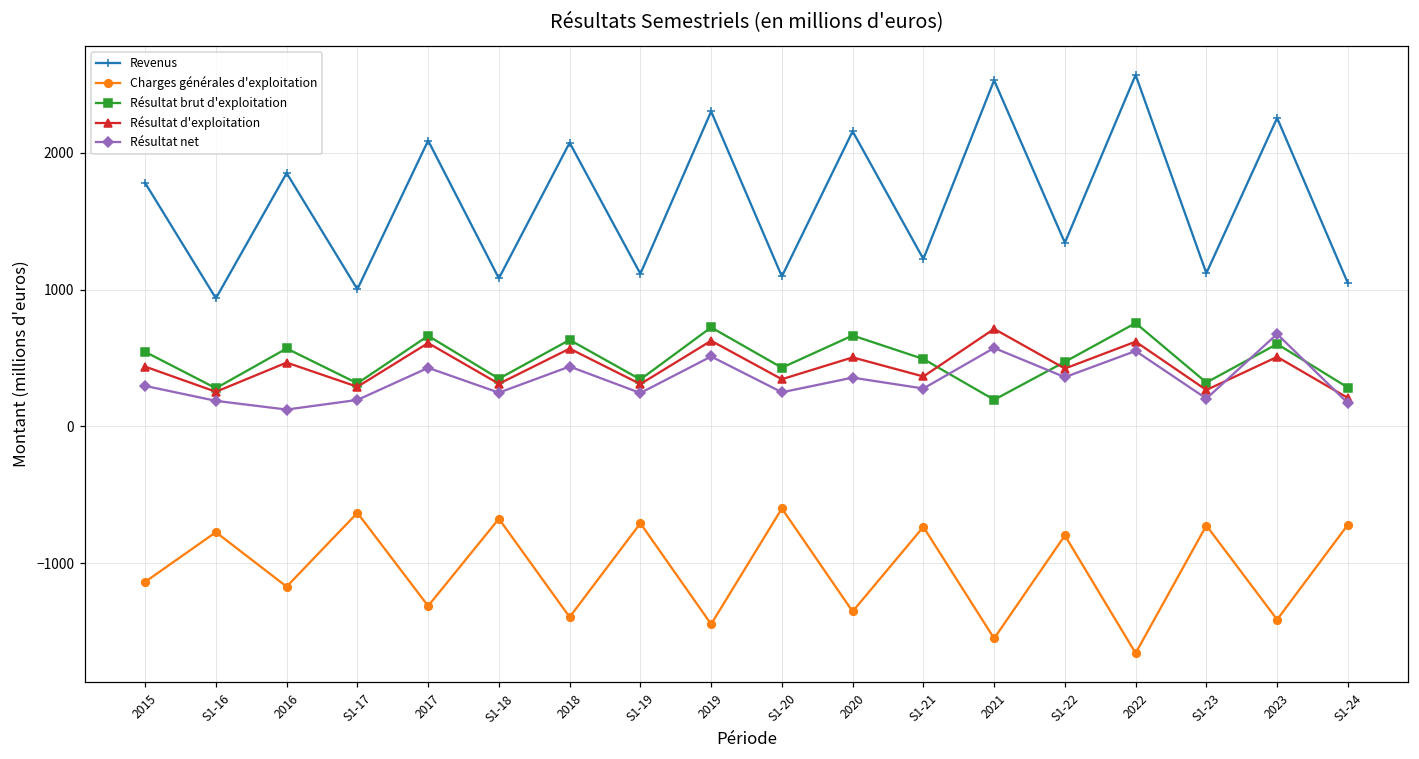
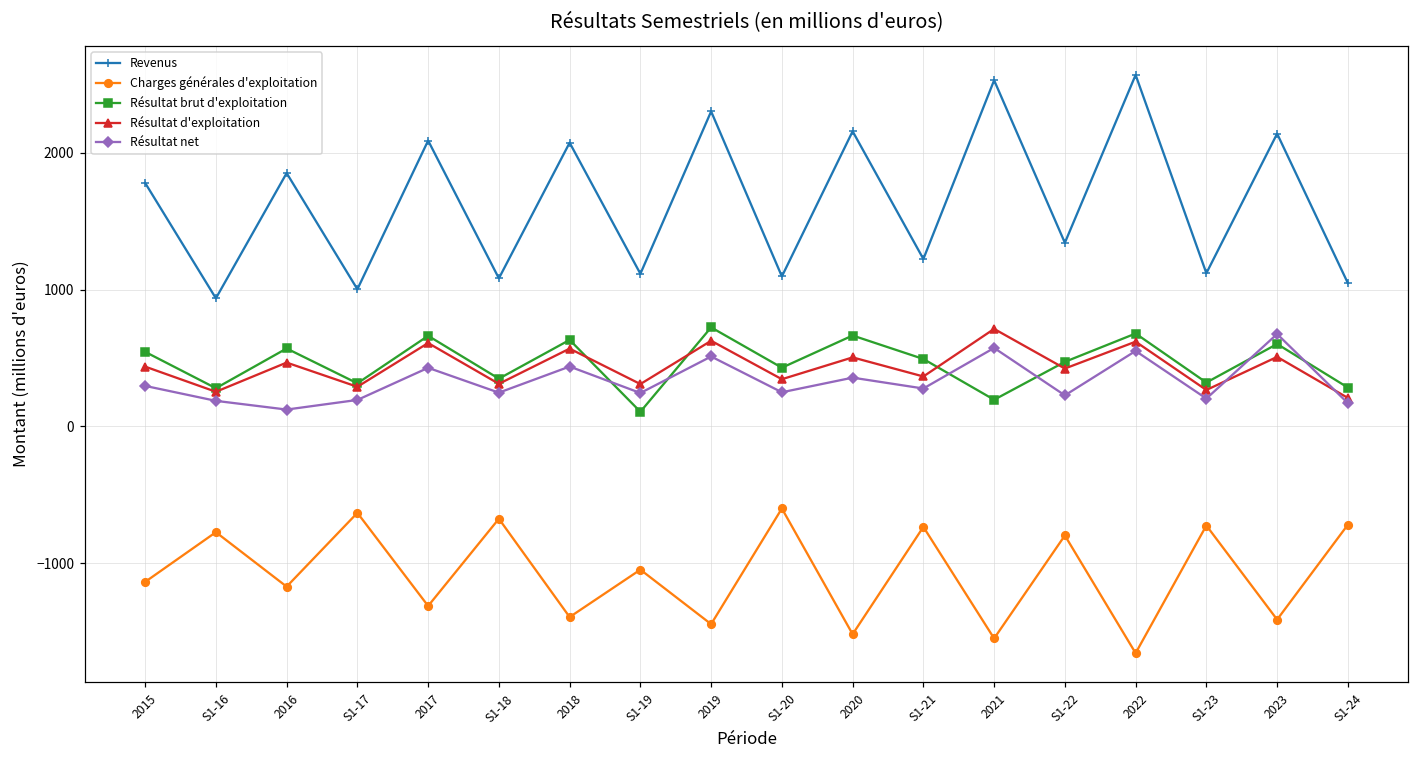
Charges générales d'exploitation, S1-19: -710 -> -1050
Résultat brut d'exploitation, S1-19: 340 -> 110
Charges générales d'exploitation, 2020: -1350 -> -1520
Résultat net, S1-22: 360 -> 230
Résultat brut d'exploitation, 2022: 760 -> 680
Revenus, 2023: 2250 -> 2140
